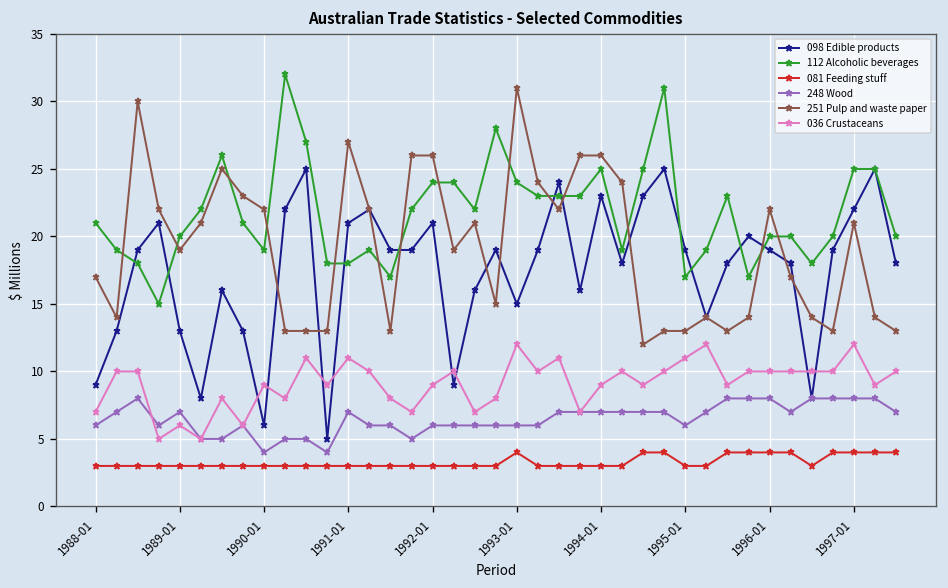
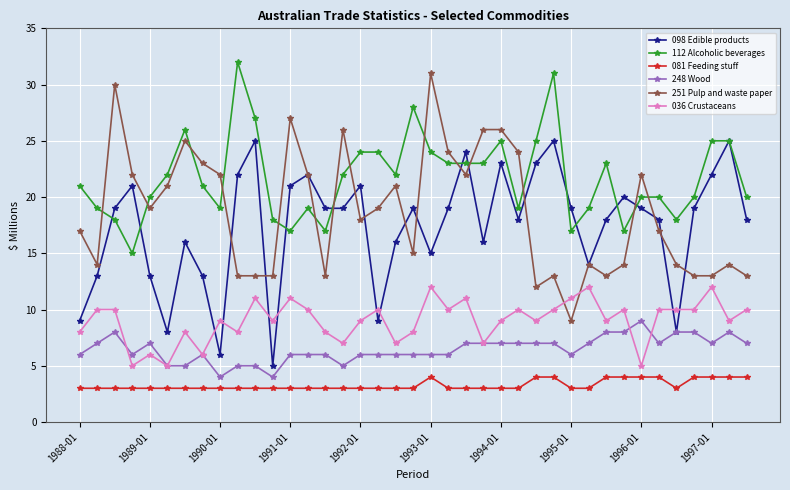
036 Crustaceans, 1988-01: 7 -> 8
112 Alcoholic beverages, 1991-01: 18 -> 17
248 Wood, 1991-01: 7 -> 6
251 Pulp and waste paper, 1992-01: 26 -> 18
251 Pulp and waste paper, 1995-01: 13 -> 9
248 Wood, 1996-01: 8 -> 9
036 Crustaceans, 1996-01: 10 -> 5
248 Wood, 1997-01: 8 -> 7
251 Pulp and waste paper, 1997-01: 21 -> 13
